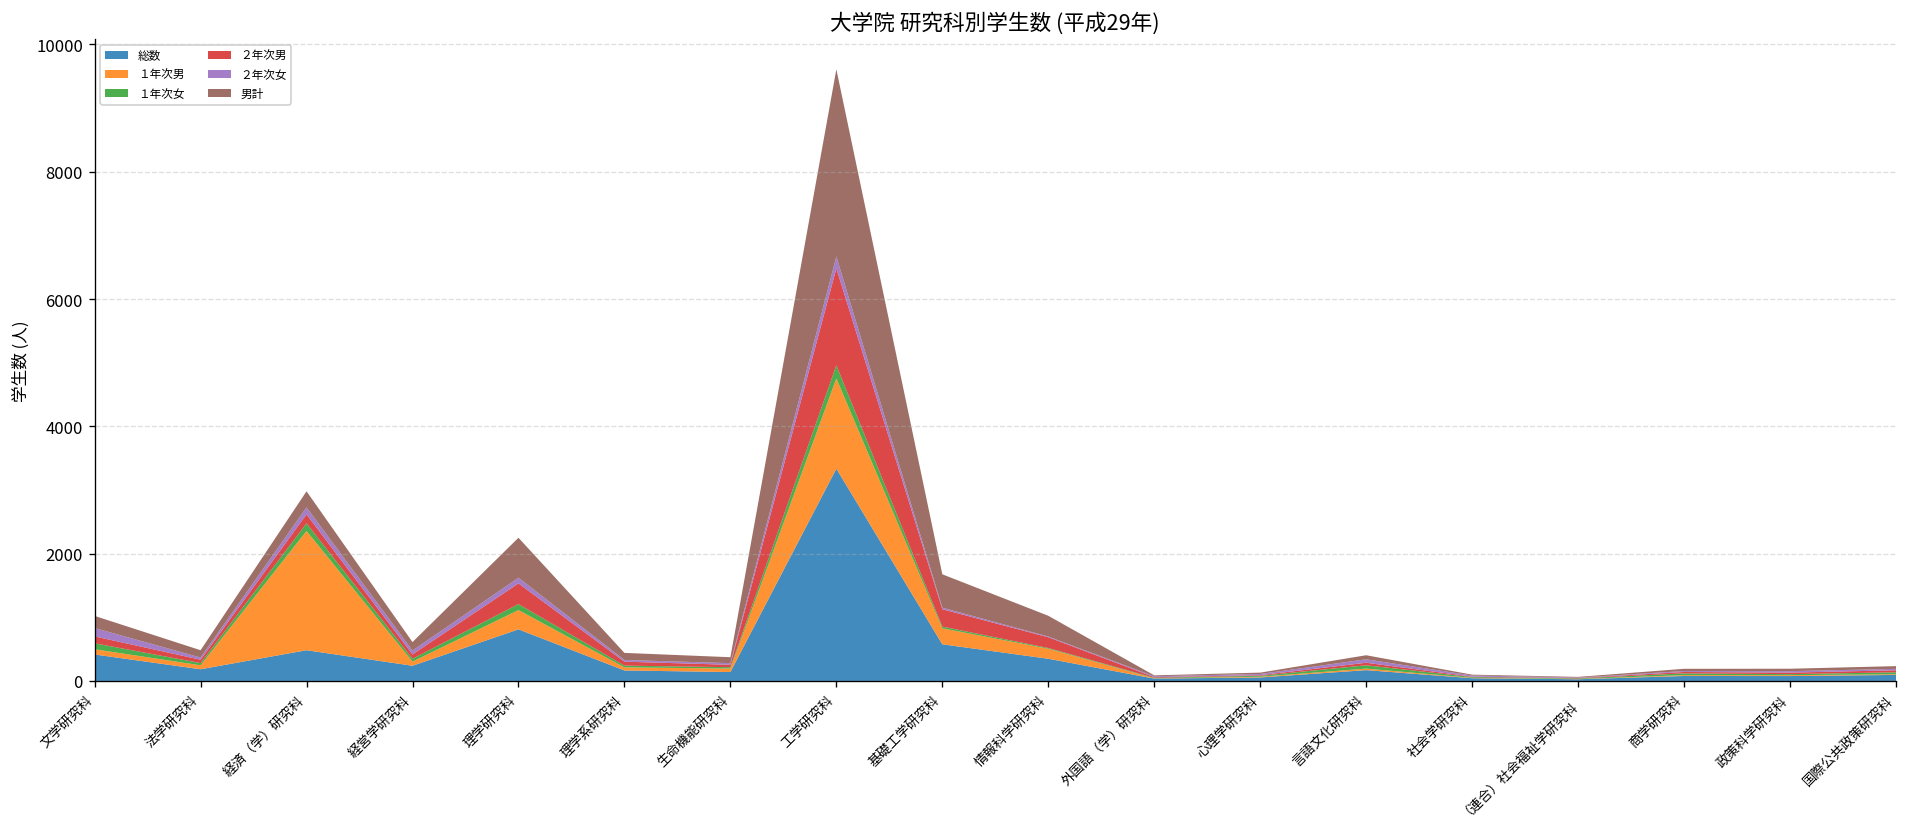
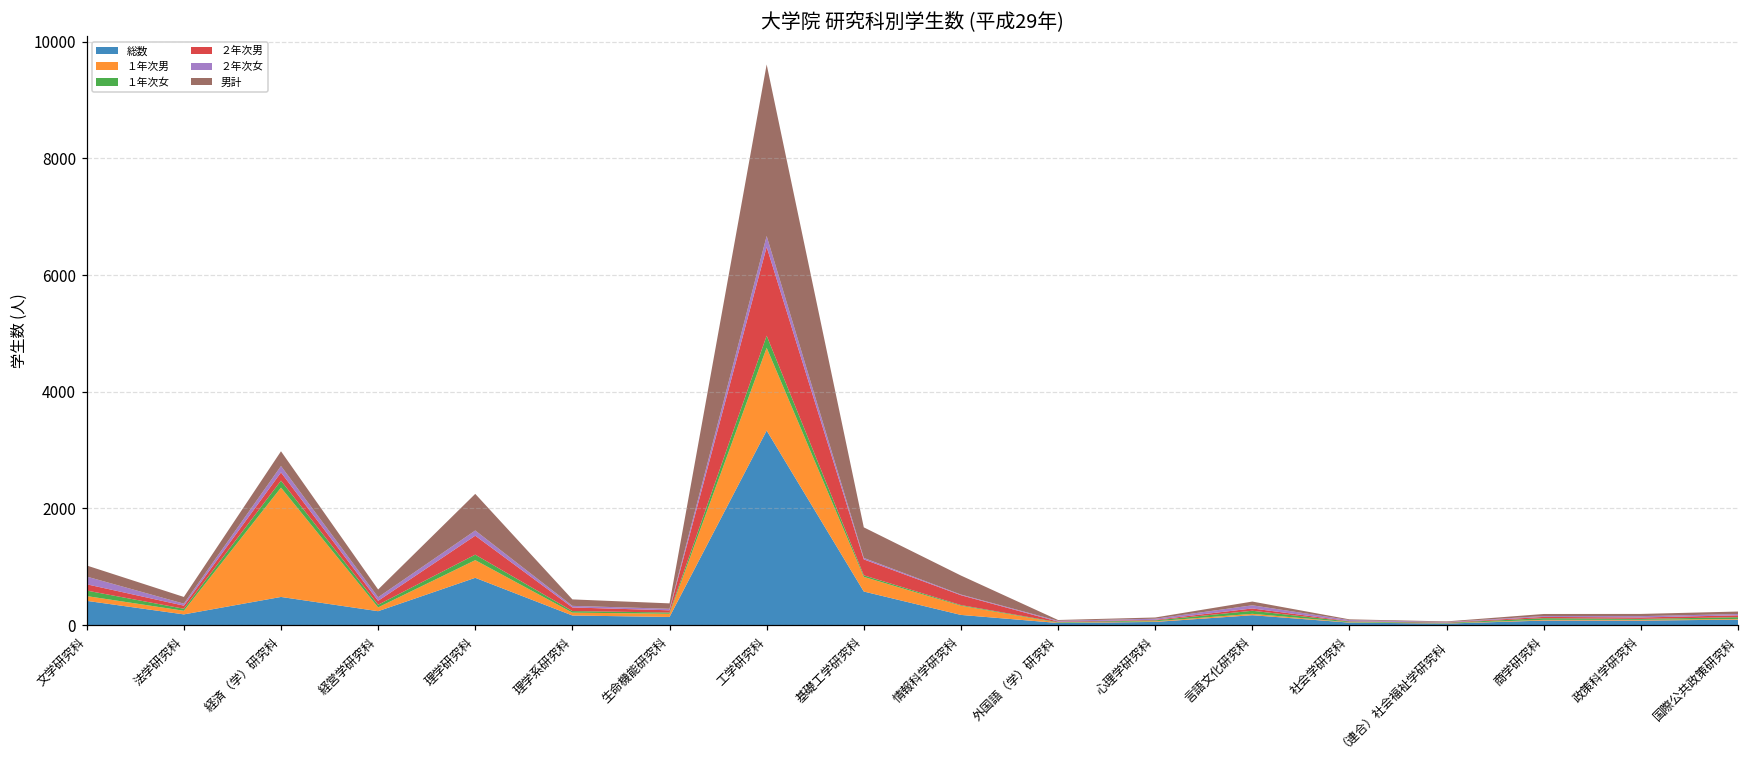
総数, 情報科学研究科: 300 -> 200
